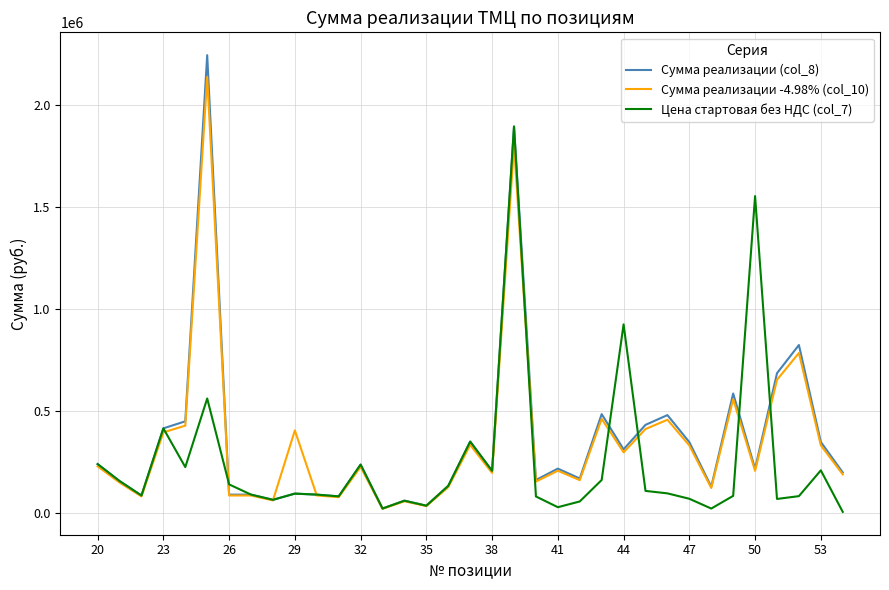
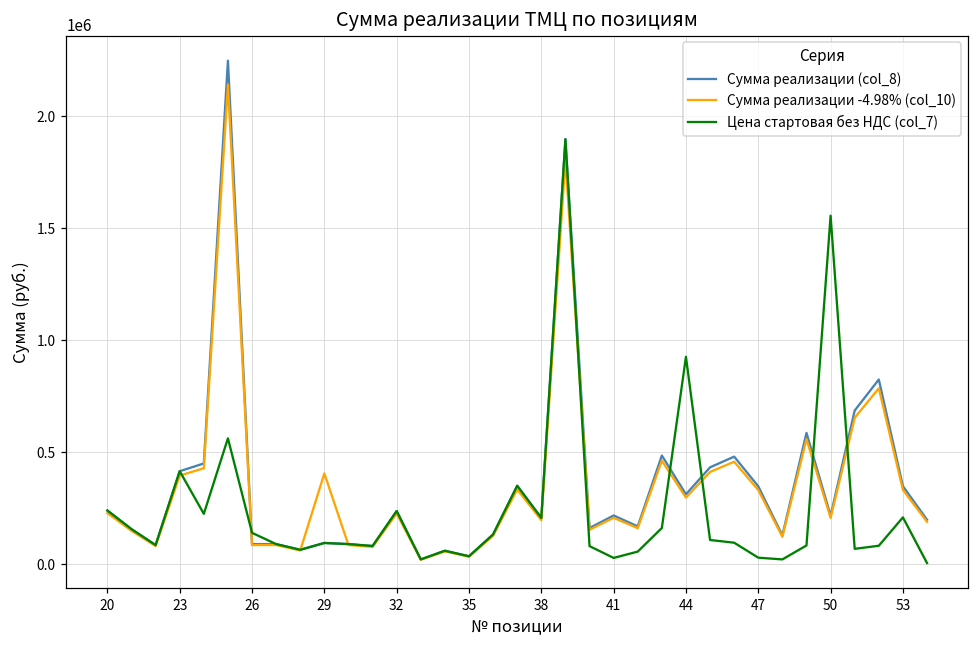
Цена стартовая без НДС (col_7), 47: 70000 -> 30000
